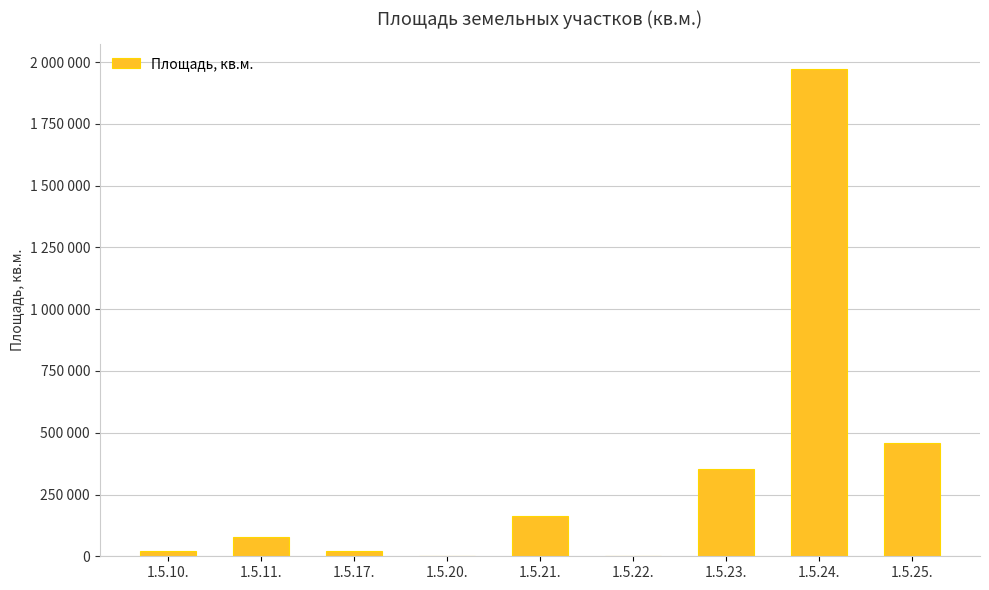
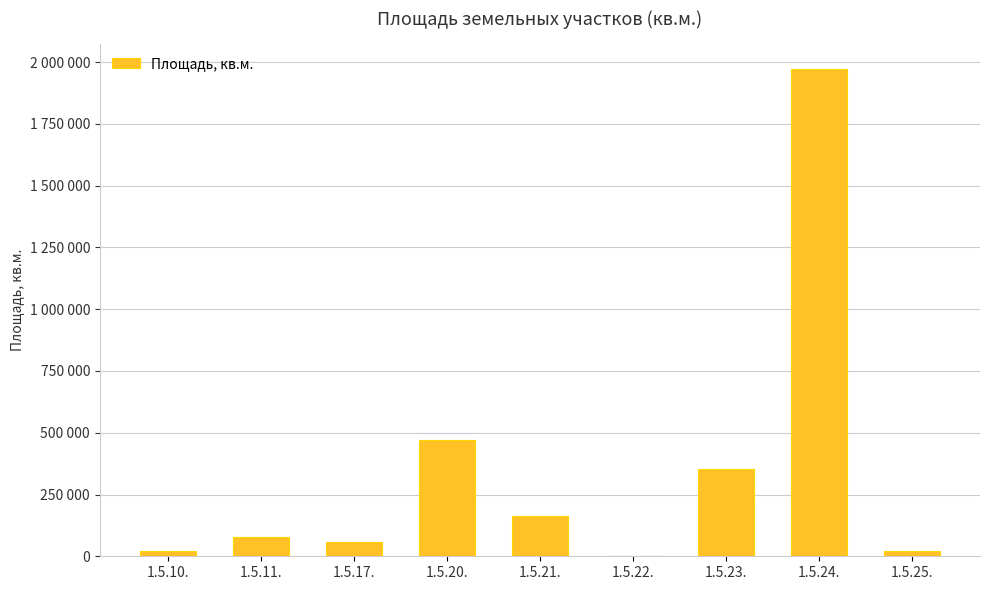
1.5.17.: 20000 -> 60000
1.5.20.: 0 -> 470000
1.5.25.: 460000 -> 20000
